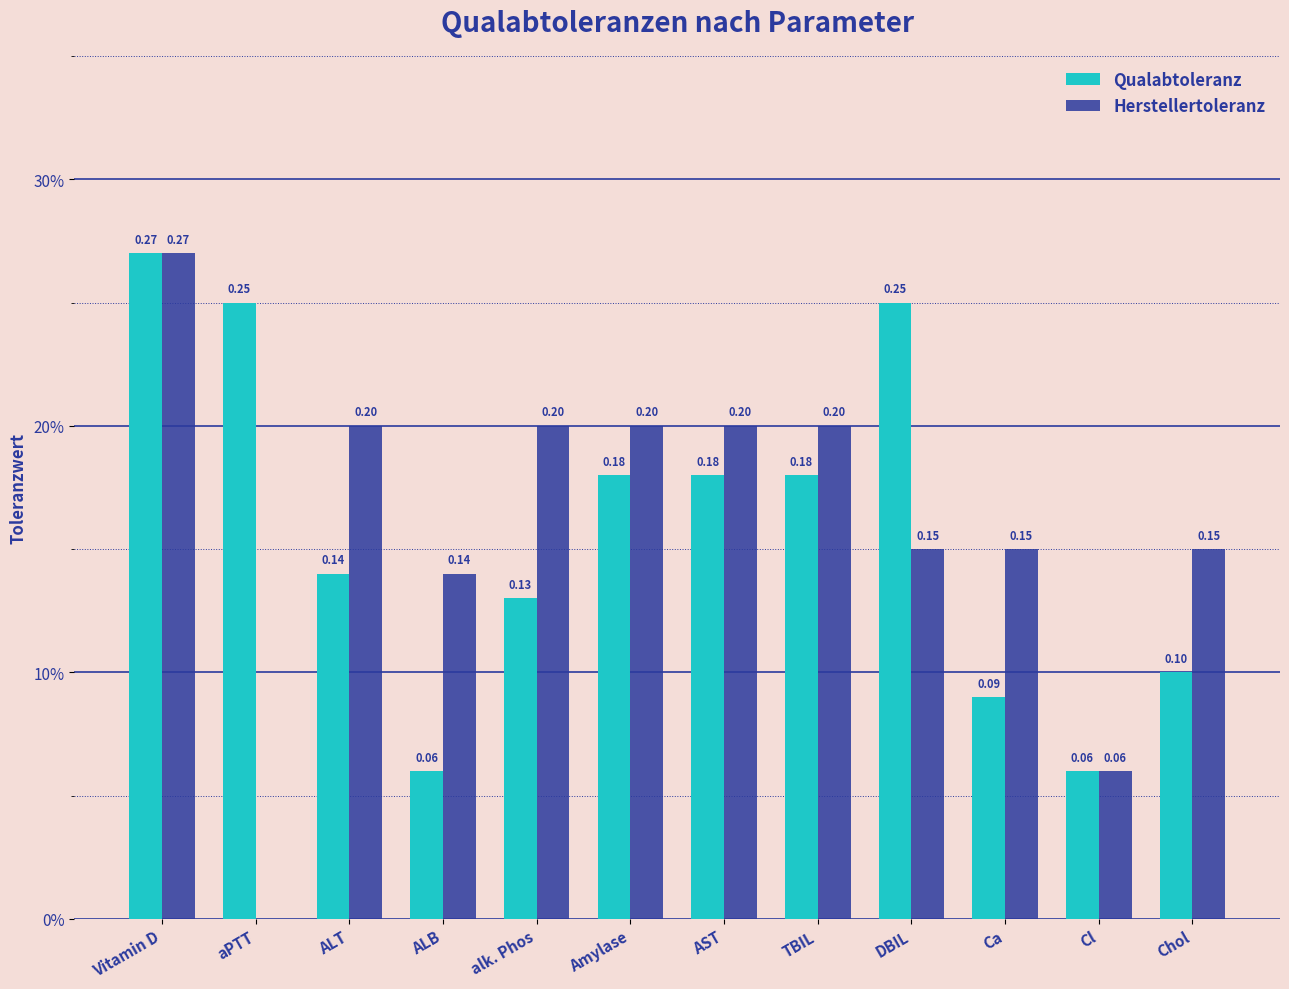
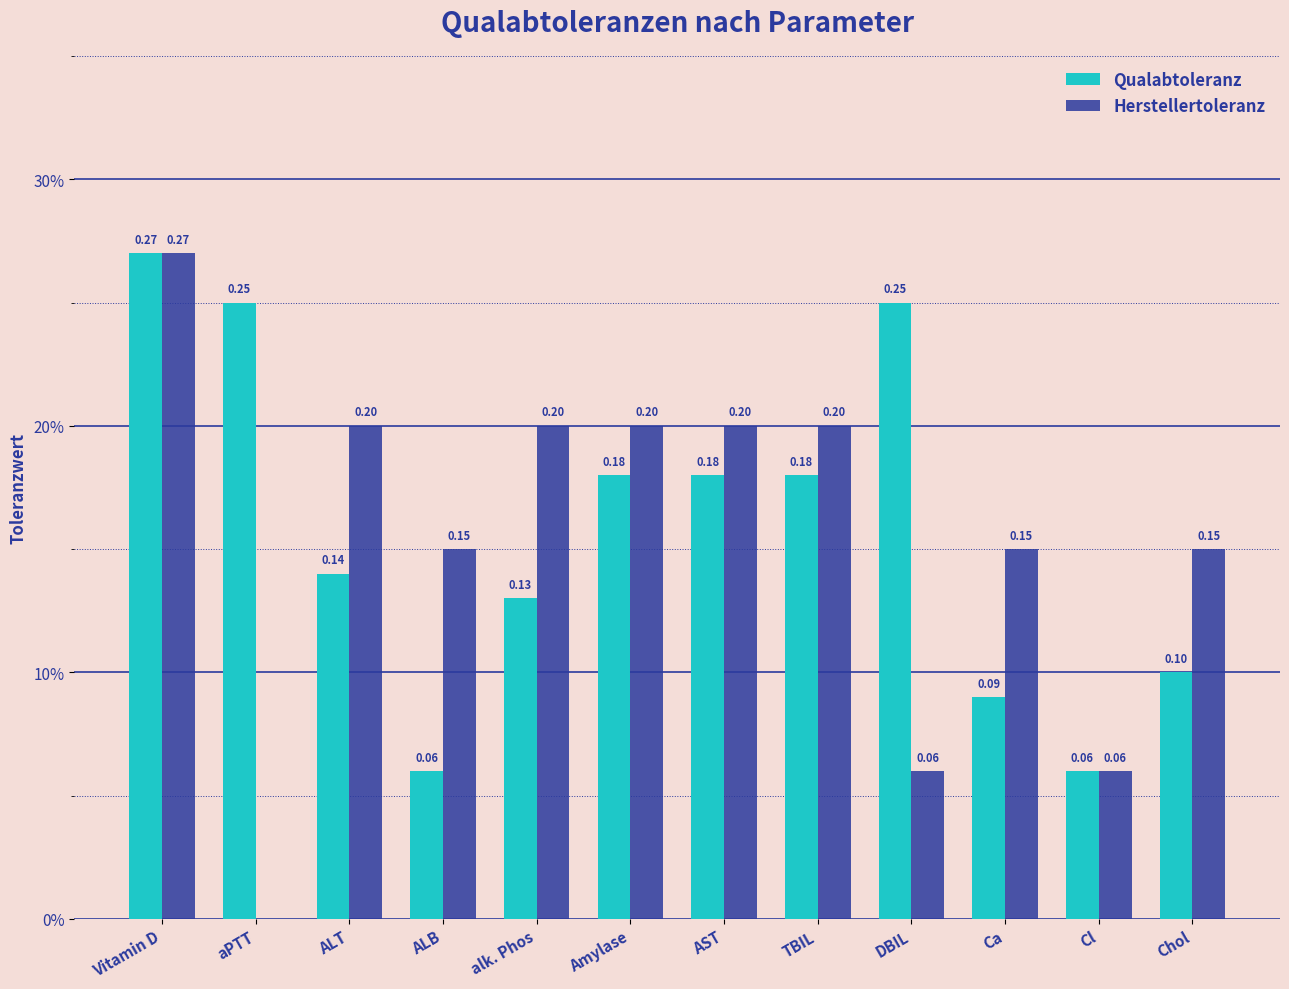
Herstellertoleranz, ALB: 0.14 -> 0.15
Herstellertoleranz, DBIL: 0.15 -> 0.06
